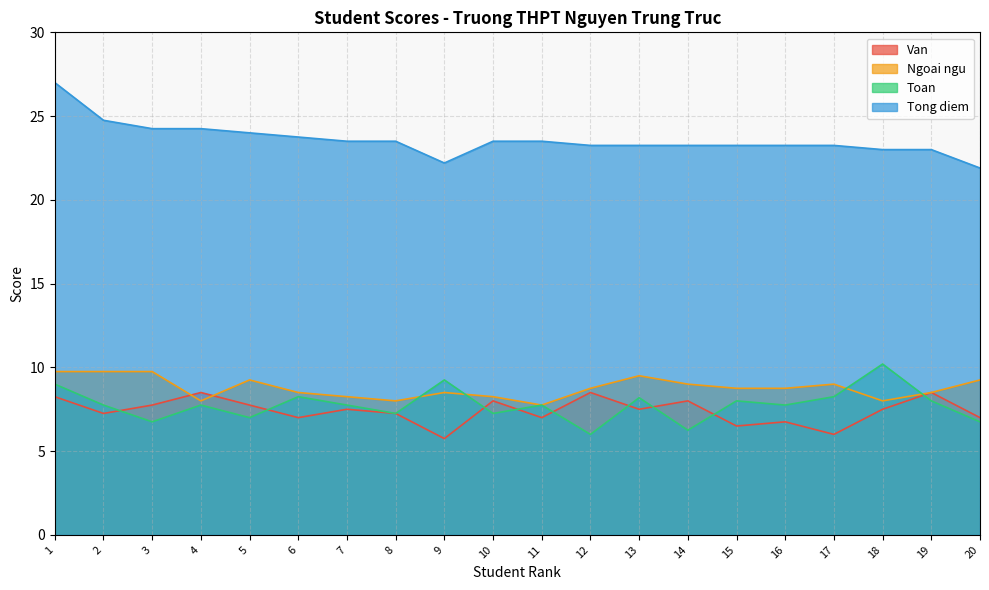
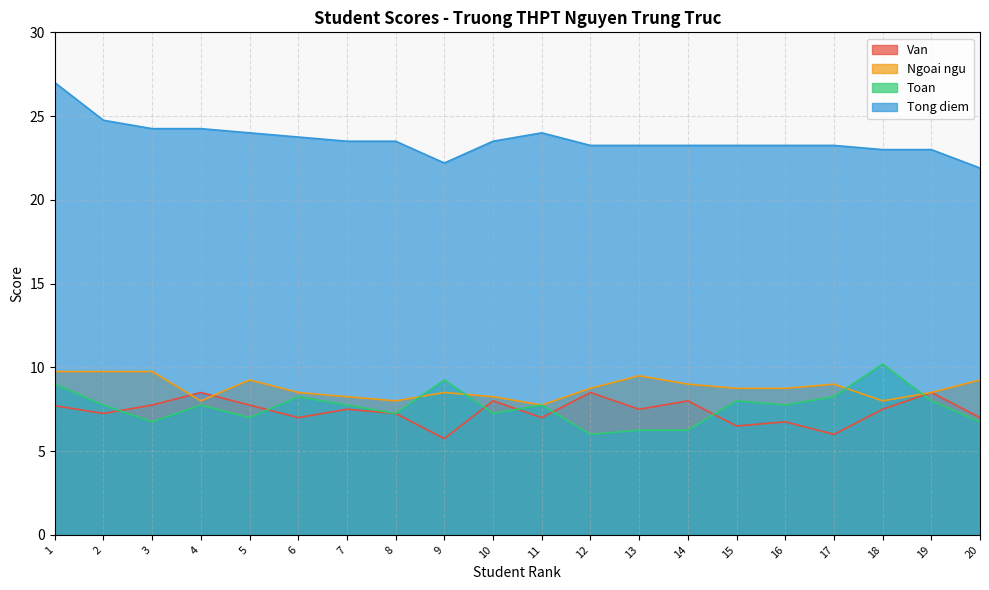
Van, 1: 8.3 -> 7.7
Tong diem, 11: 23.5 -> 24.0
Toan, 13: 8.2 -> 6.3
